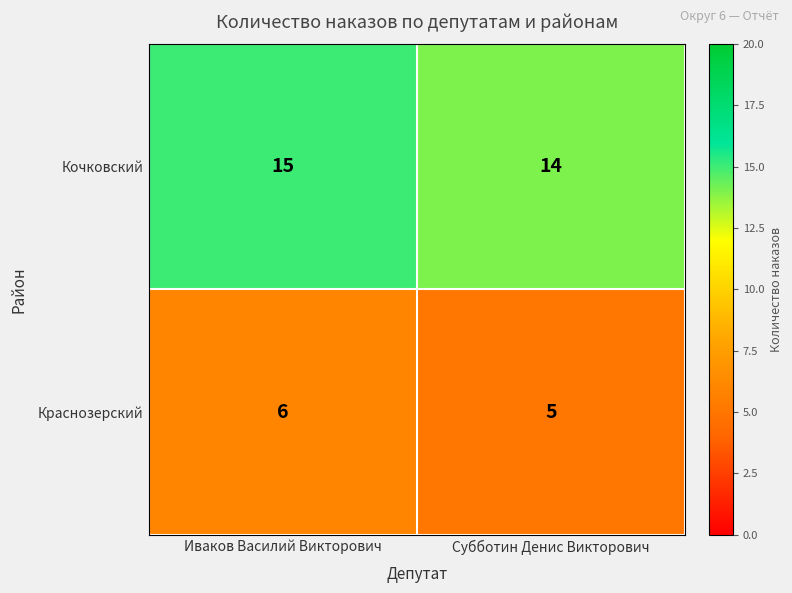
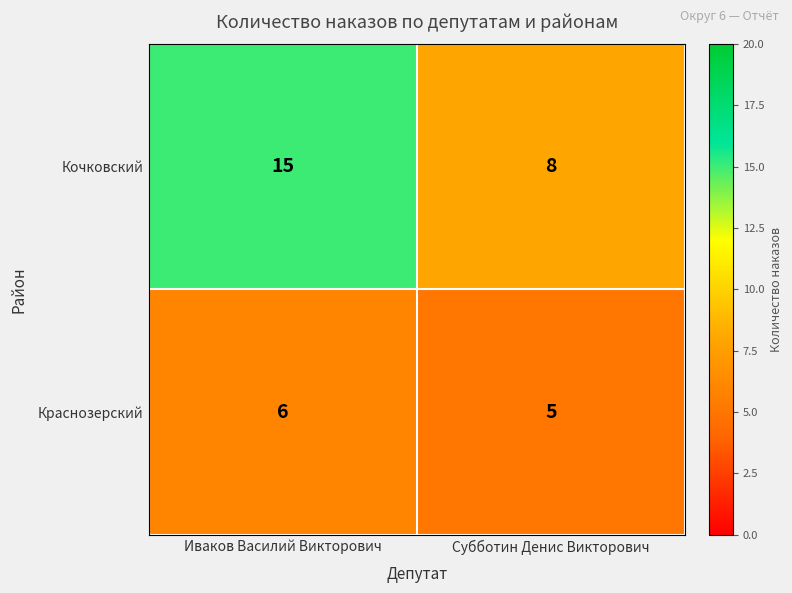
Кочковский, Субботин Денис Викторович: 14 -> 8
